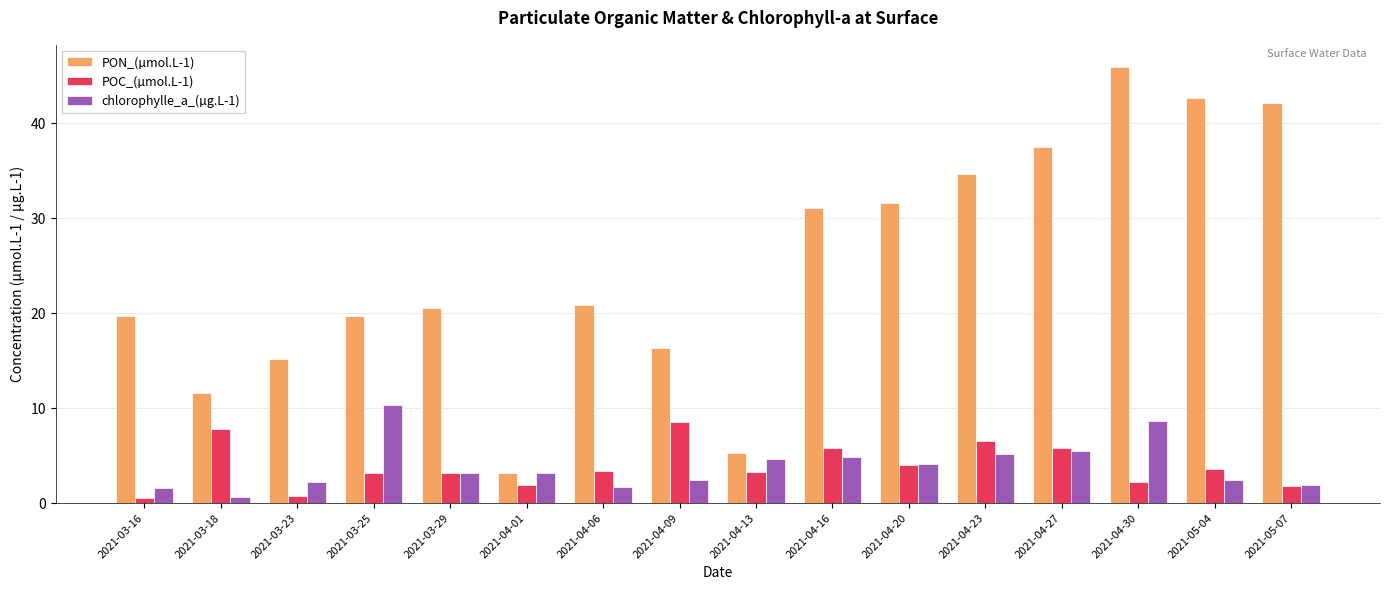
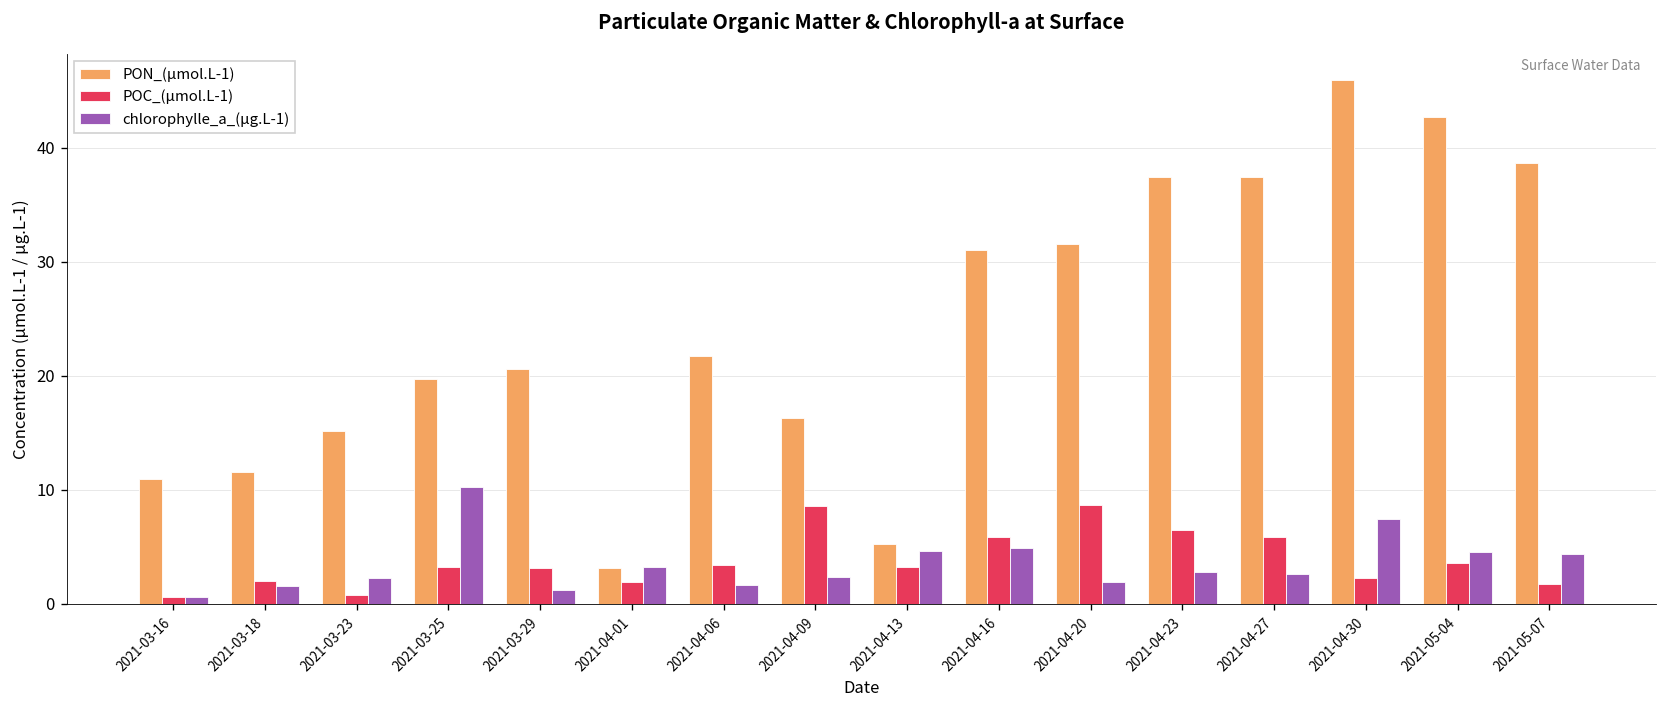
PON_(µmol.L-1), 2021-03-16: 20 -> 11
chlorophylle_a_(µg.L-1), 2021-03-16: 2 -> 1
POC_(µmol.L-1), 2021-03-18: 8 -> 2
chlorophylle_a_(µg.L-1), 2021-03-18: 1 -> 2
chlorophylle_a_(µg.L-1), 2021-03-29: 3 -> 1
PON_(µmol.L-1), 2021-04-06: 21 -> 22
POC_(µmol.L-1), 2021-04-20: 4 -> 9
chlorophylle_a_(µg.L-1), 2021-04-20: 4 -> 2
PON_(µmol.L-1), 2021-04-23: 35 -> 37
chlorophylle_a_(µg.L-1), 2021-04-23: 5 -> 3
chlorophylle_a_(µg.L-1), 2021-04-27: 6 -> 3
chlorophylle_a_(µg.L-1), 2021-04-30: 9 -> 7
chlorophylle_a_(µg.L-1), 2021-05-04: 2 -> 5
PON_(µmol.L-1), 2021-05-07: 42 -> 39
chlorophylle_a_(µg.L-1), 2021-05-07: 2 -> 4
